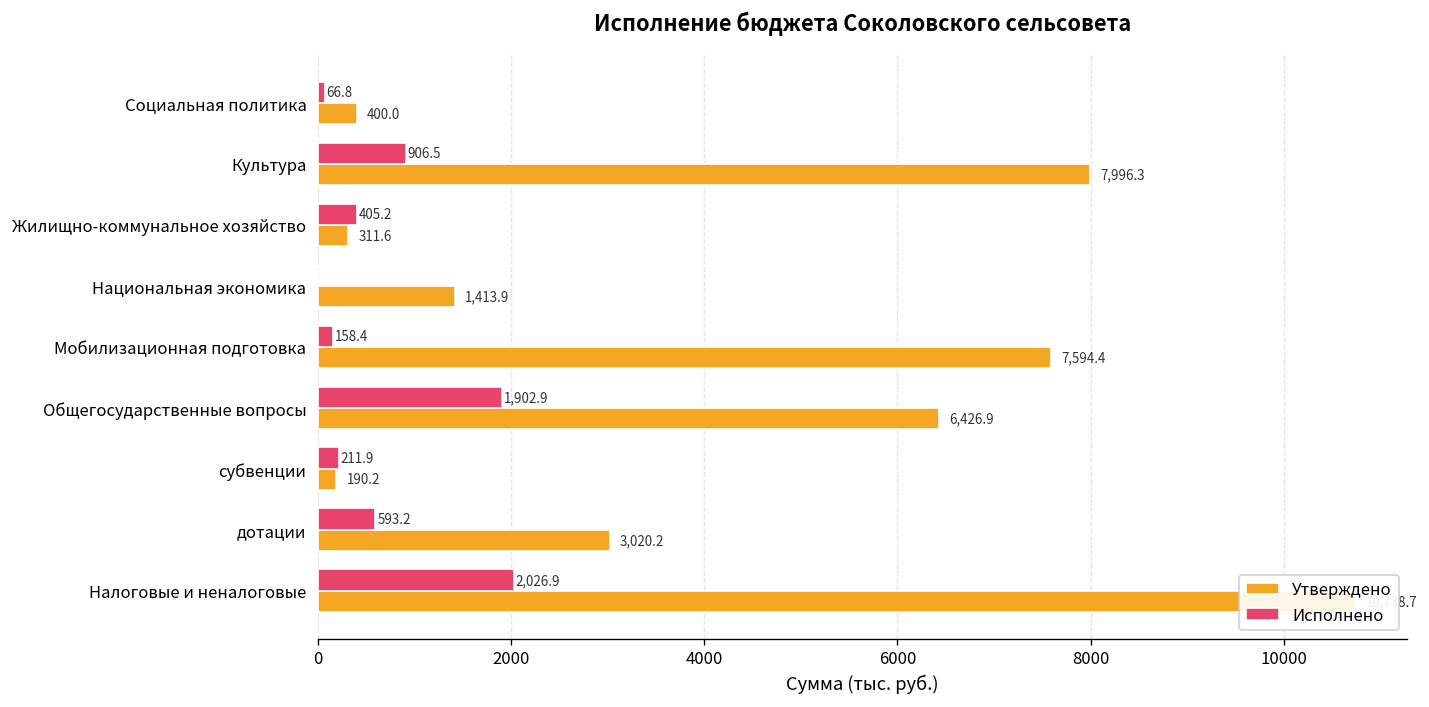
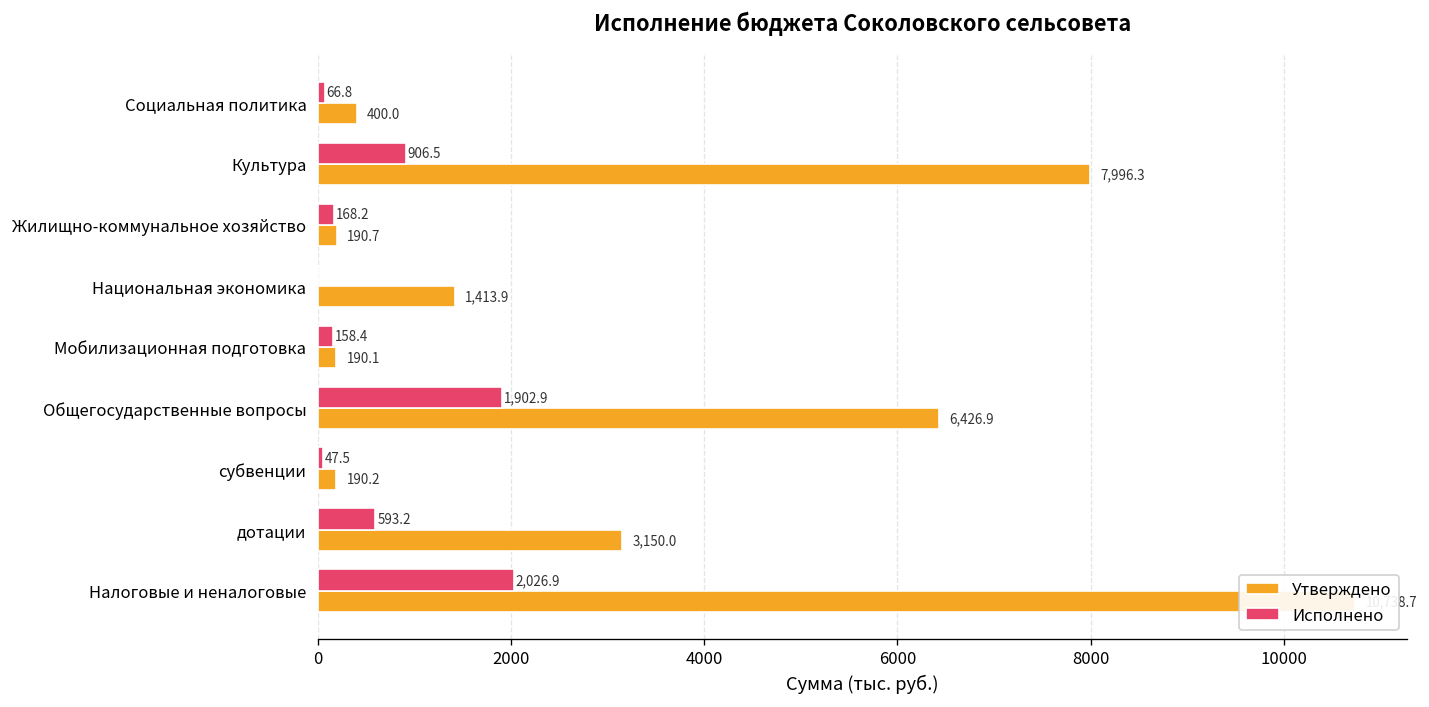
Исполнено, Жилищно-коммунальное хозяйство: 405.2 -> 168.2
Утверждено, Жилищно-коммунальное хозяйство: 311.6 -> 190.7
Утверждено, Мобилизационная подготовка: 7,594.4 -> 190.1
Исполнено, субвенции: 211.9 -> 47.5
Утверждено, дотации: 3,020.2 -> 3,150.0
